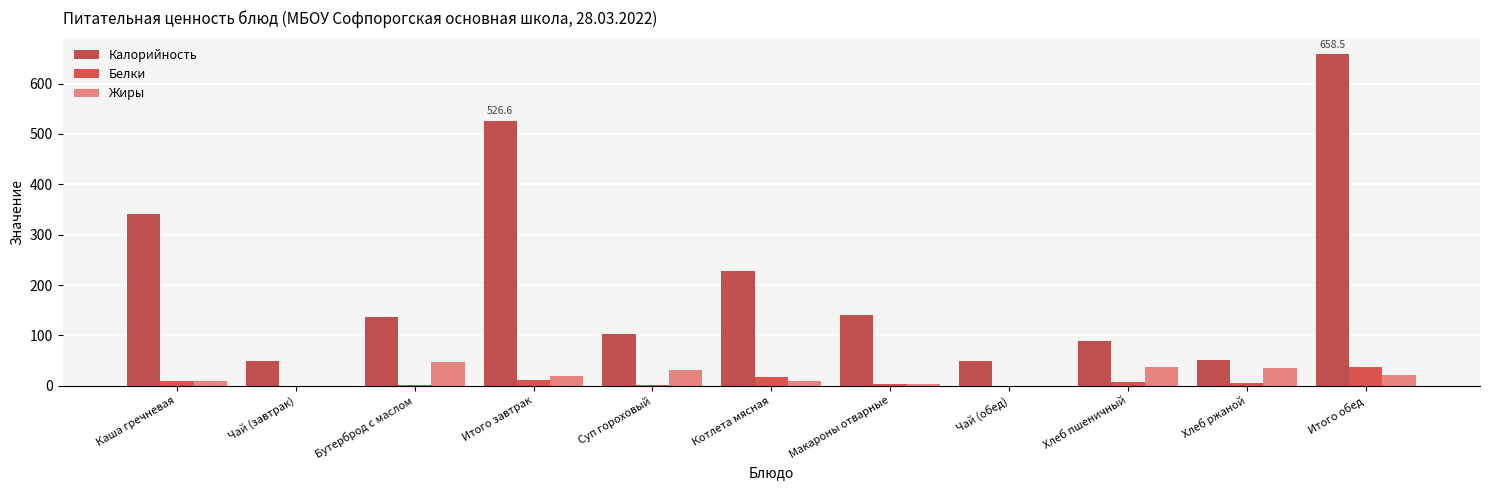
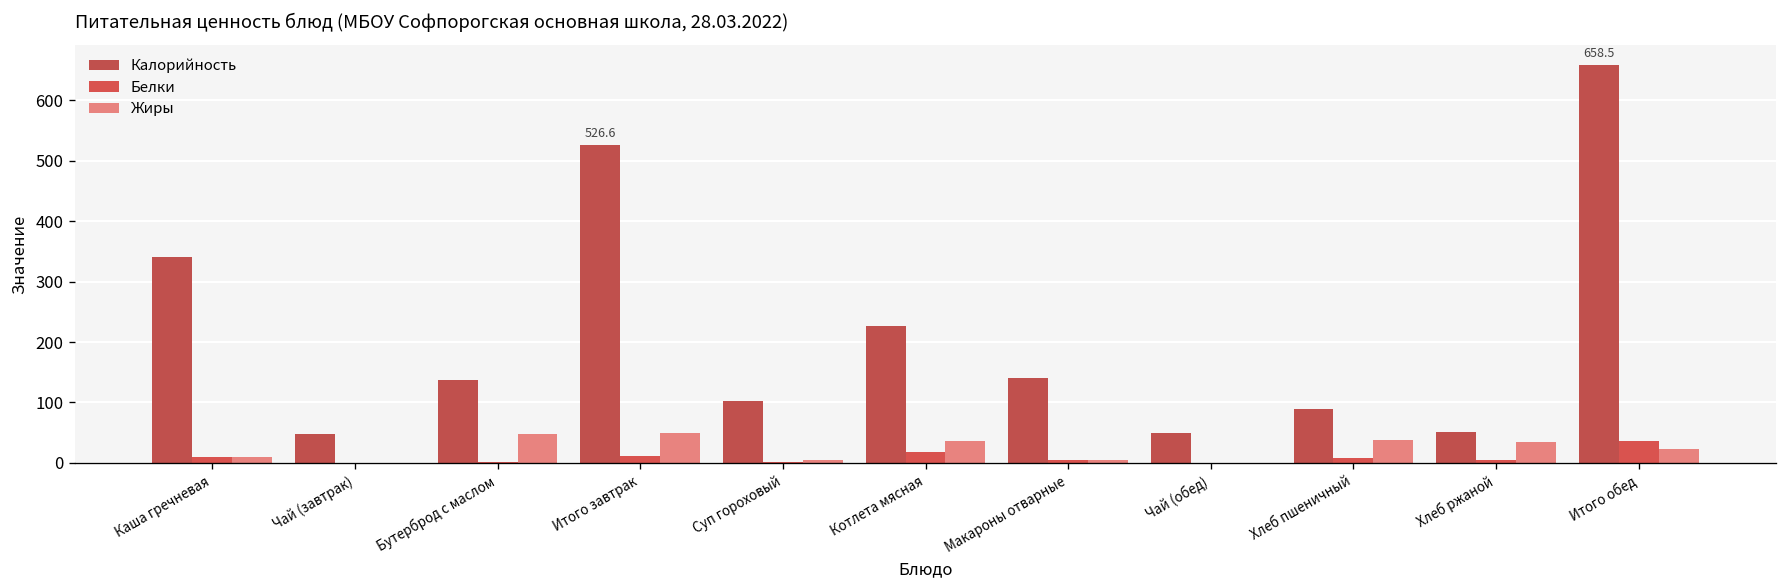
Жиры, Итого завтрак: 20 -> 50
Жиры, Суп гороховый: 30 -> 10
Жиры, Котлета мясная: 10 -> 40
